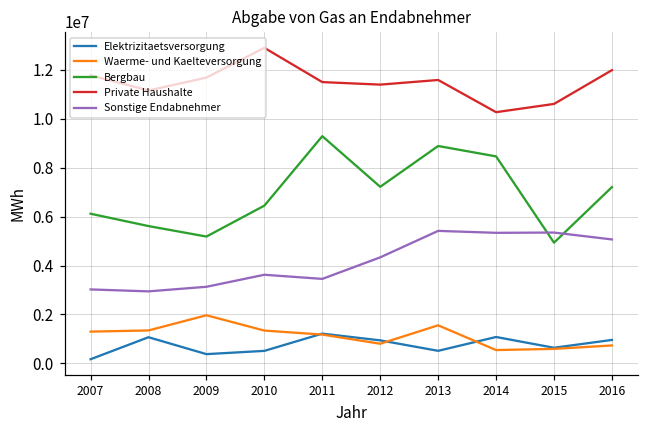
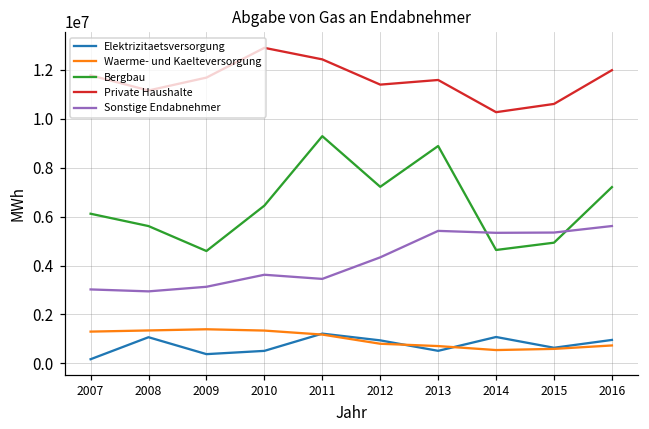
Waerme- und Kaelteversorgung, 2009: 2000000 -> 1400000
Bergbau, 2009: 5200000 -> 4600000
Private Haushalte, 2011: 11500000 -> 12400000
Waerme- und Kaelteversorgung, 2013: 1600000 -> 700000
Bergbau, 2014: 8500000 -> 4600000
Sonstige Endabnehmer, 2016: 5100000 -> 5600000
